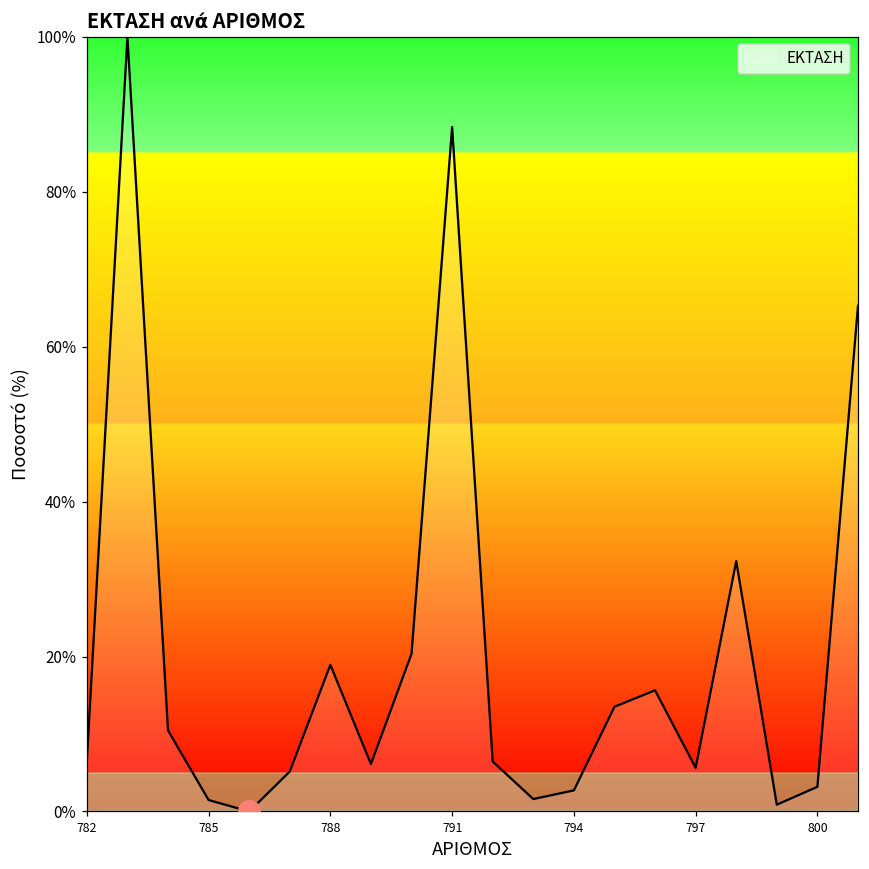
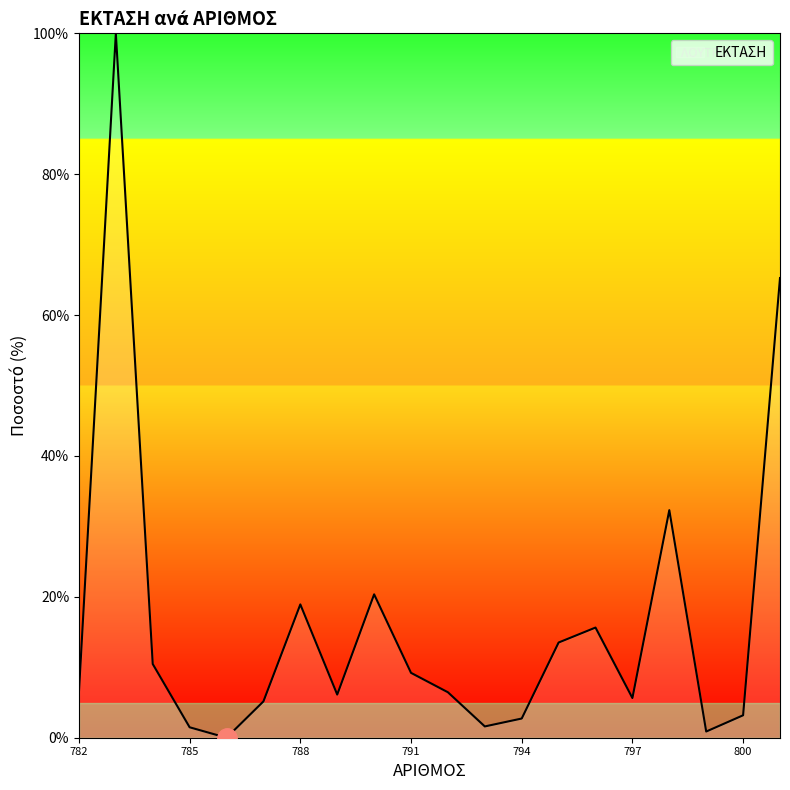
ΕΚΤΑΣΗ, 791: 88% -> 9%
